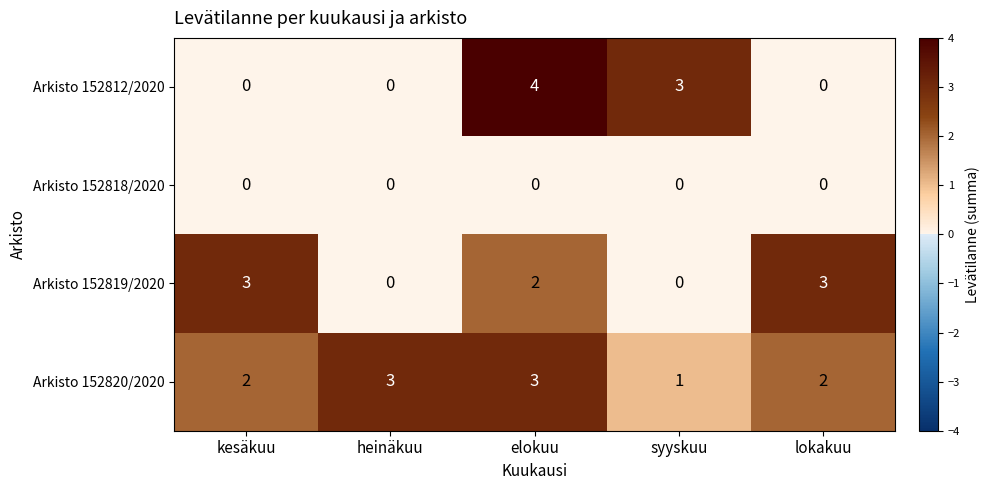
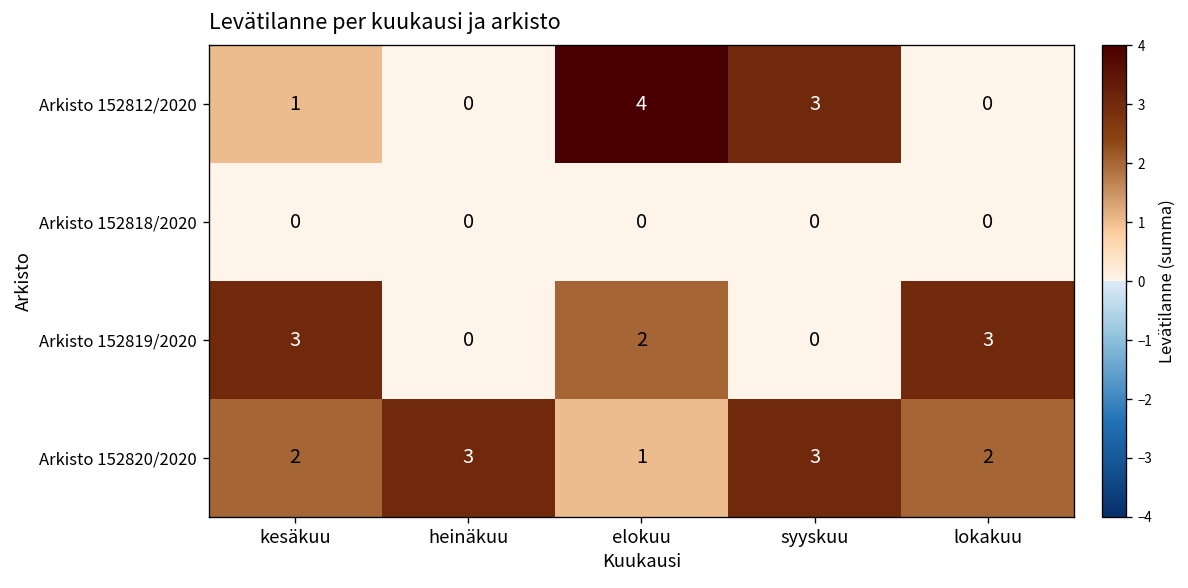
Arkisto 152812/2020, kesäkuu: 0 -> 1
Arkisto 152820/2020, elokuu: 3 -> 1
Arkisto 152820/2020, syyskuu: 1 -> 3
